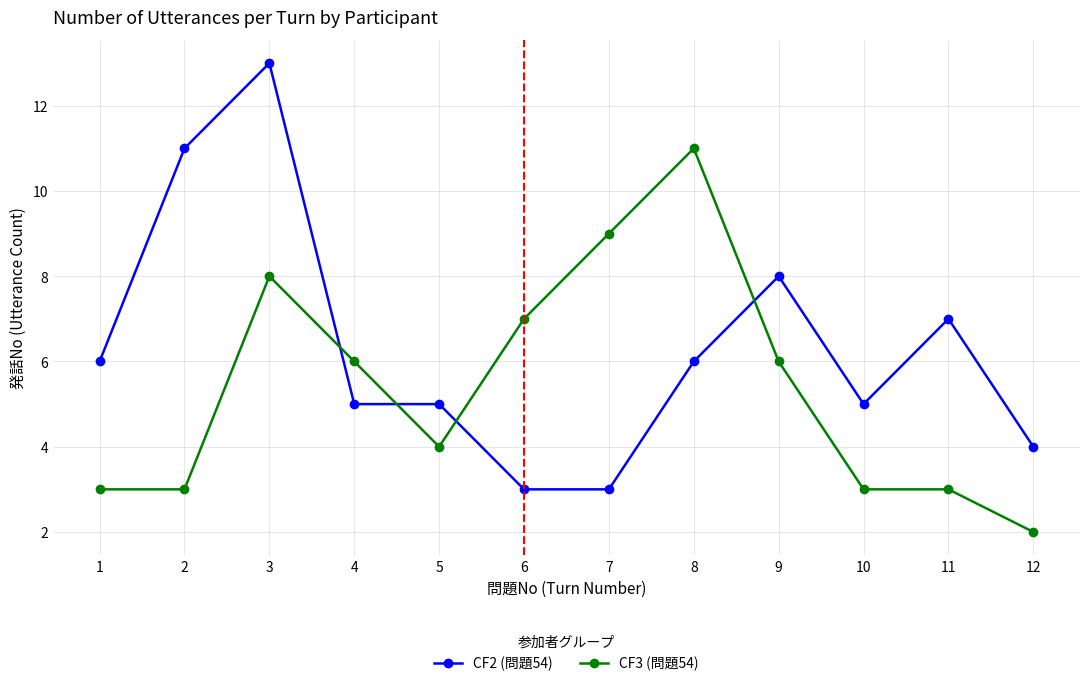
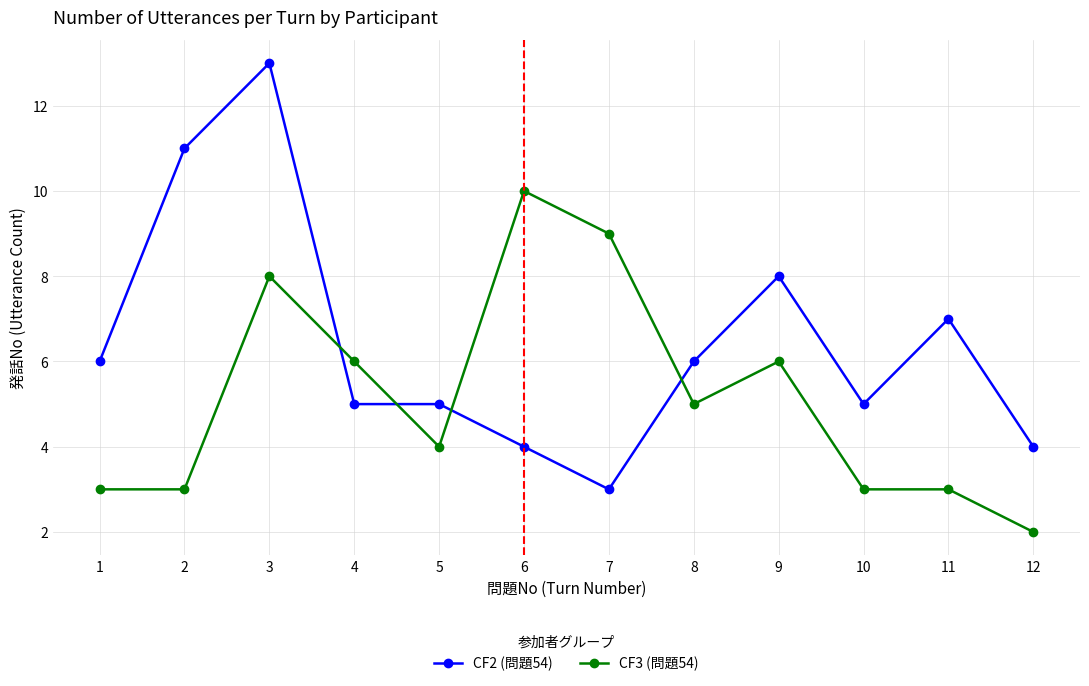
CF2 (問題54), 6: 3 -> 4
CF3 (問題54), 6: 7 -> 10
CF3 (問題54), 8: 11 -> 5
